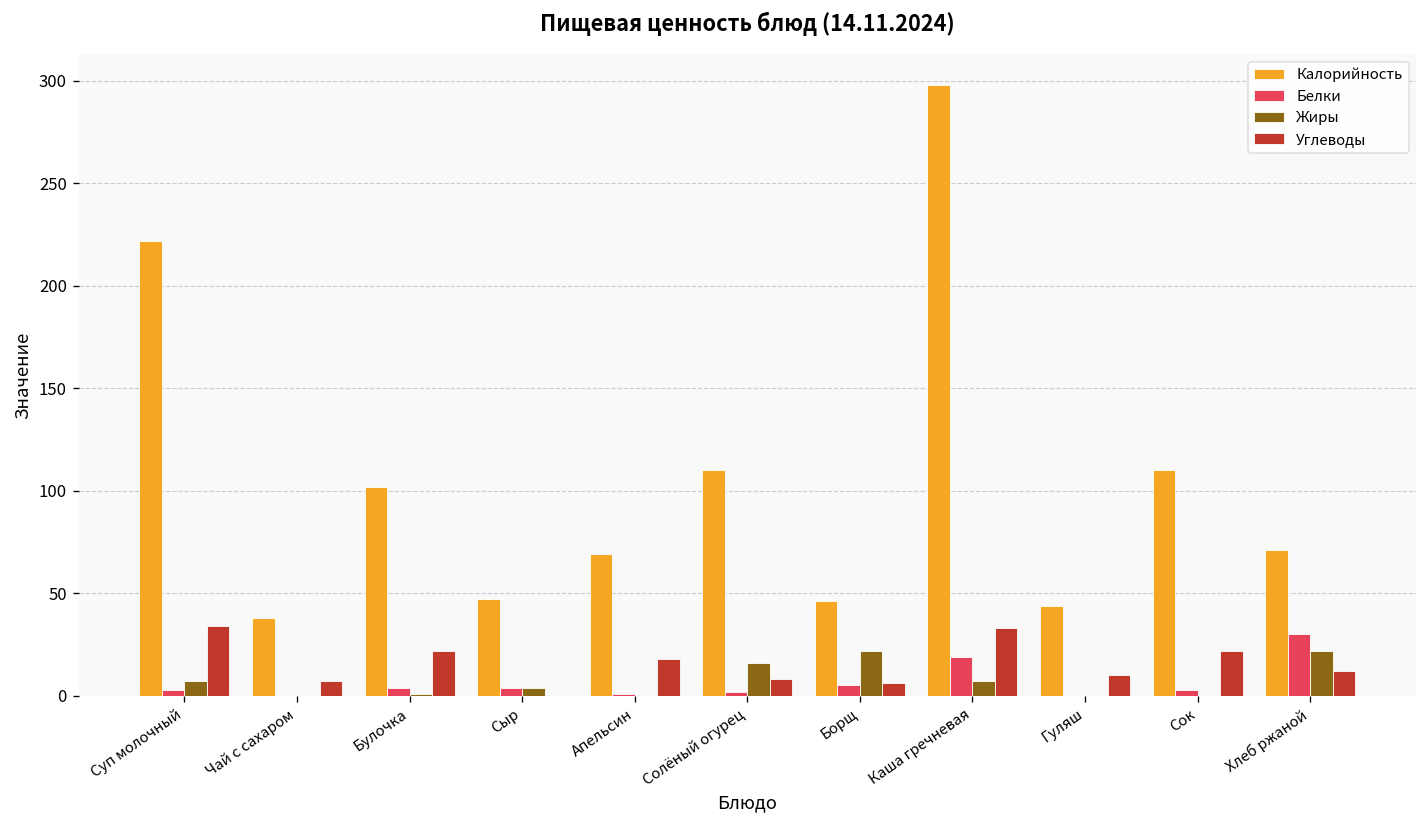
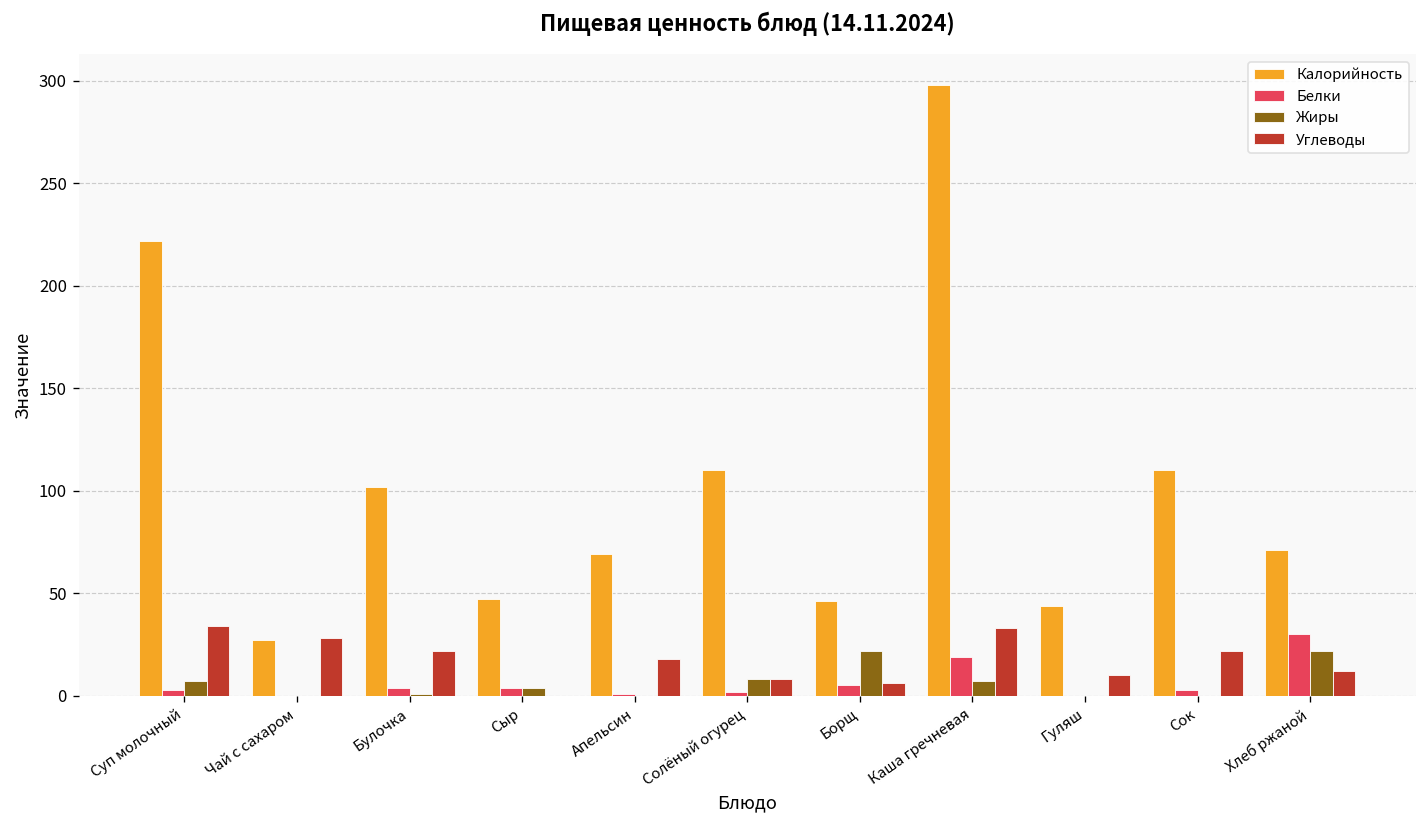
Калорийность, Чай с сахаром: 38 -> 27
Углеводы, Чай с сахаром: 7 -> 28
Жиры, Солёный огурец: 16 -> 8
